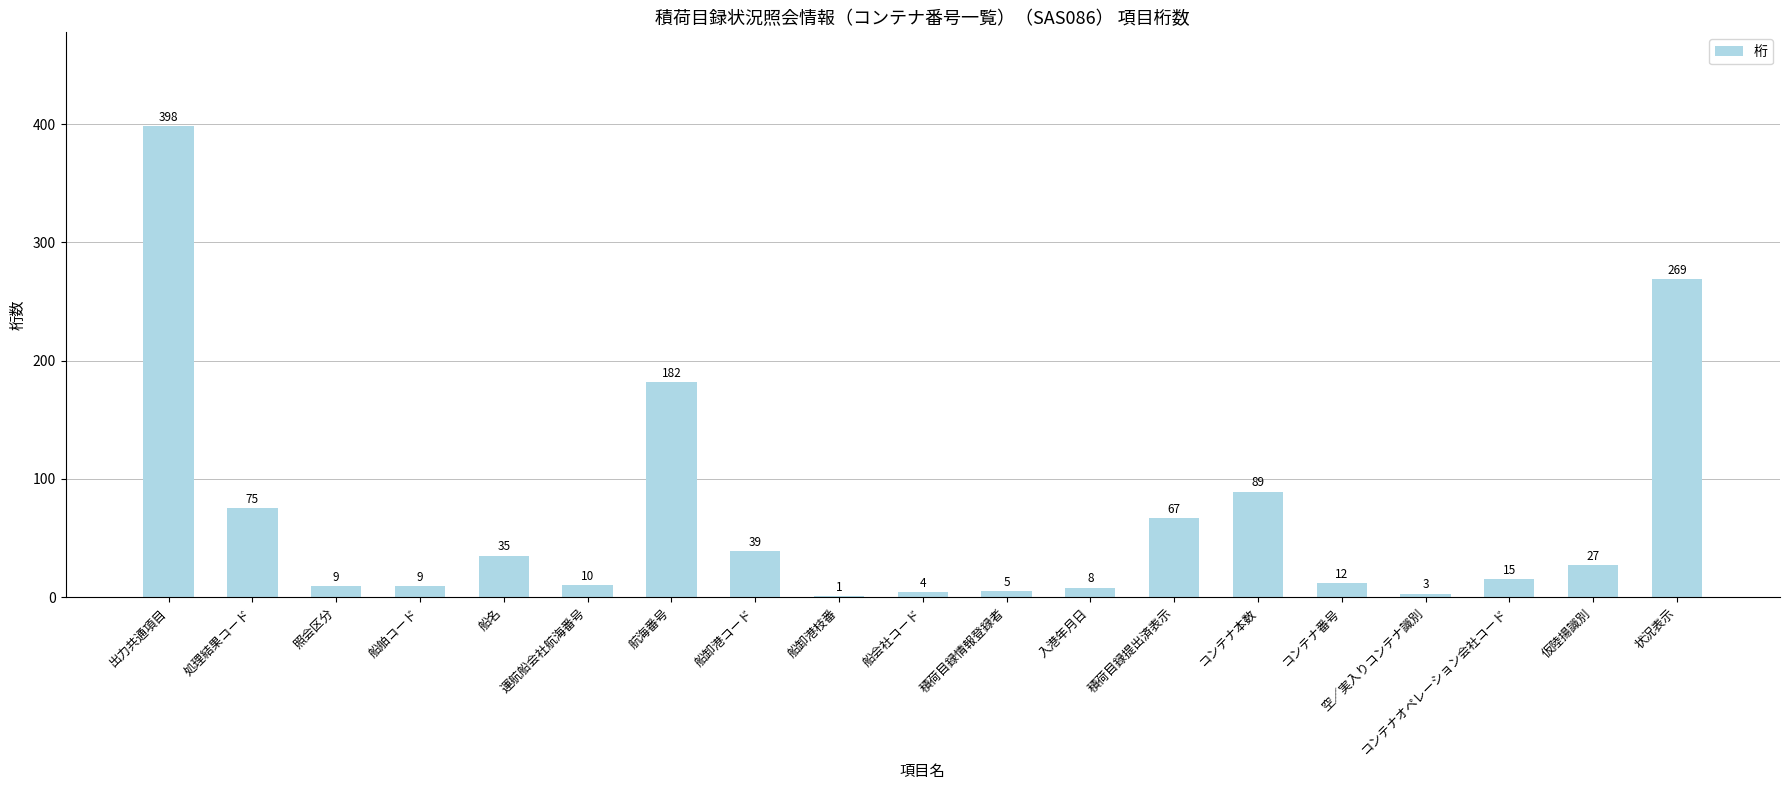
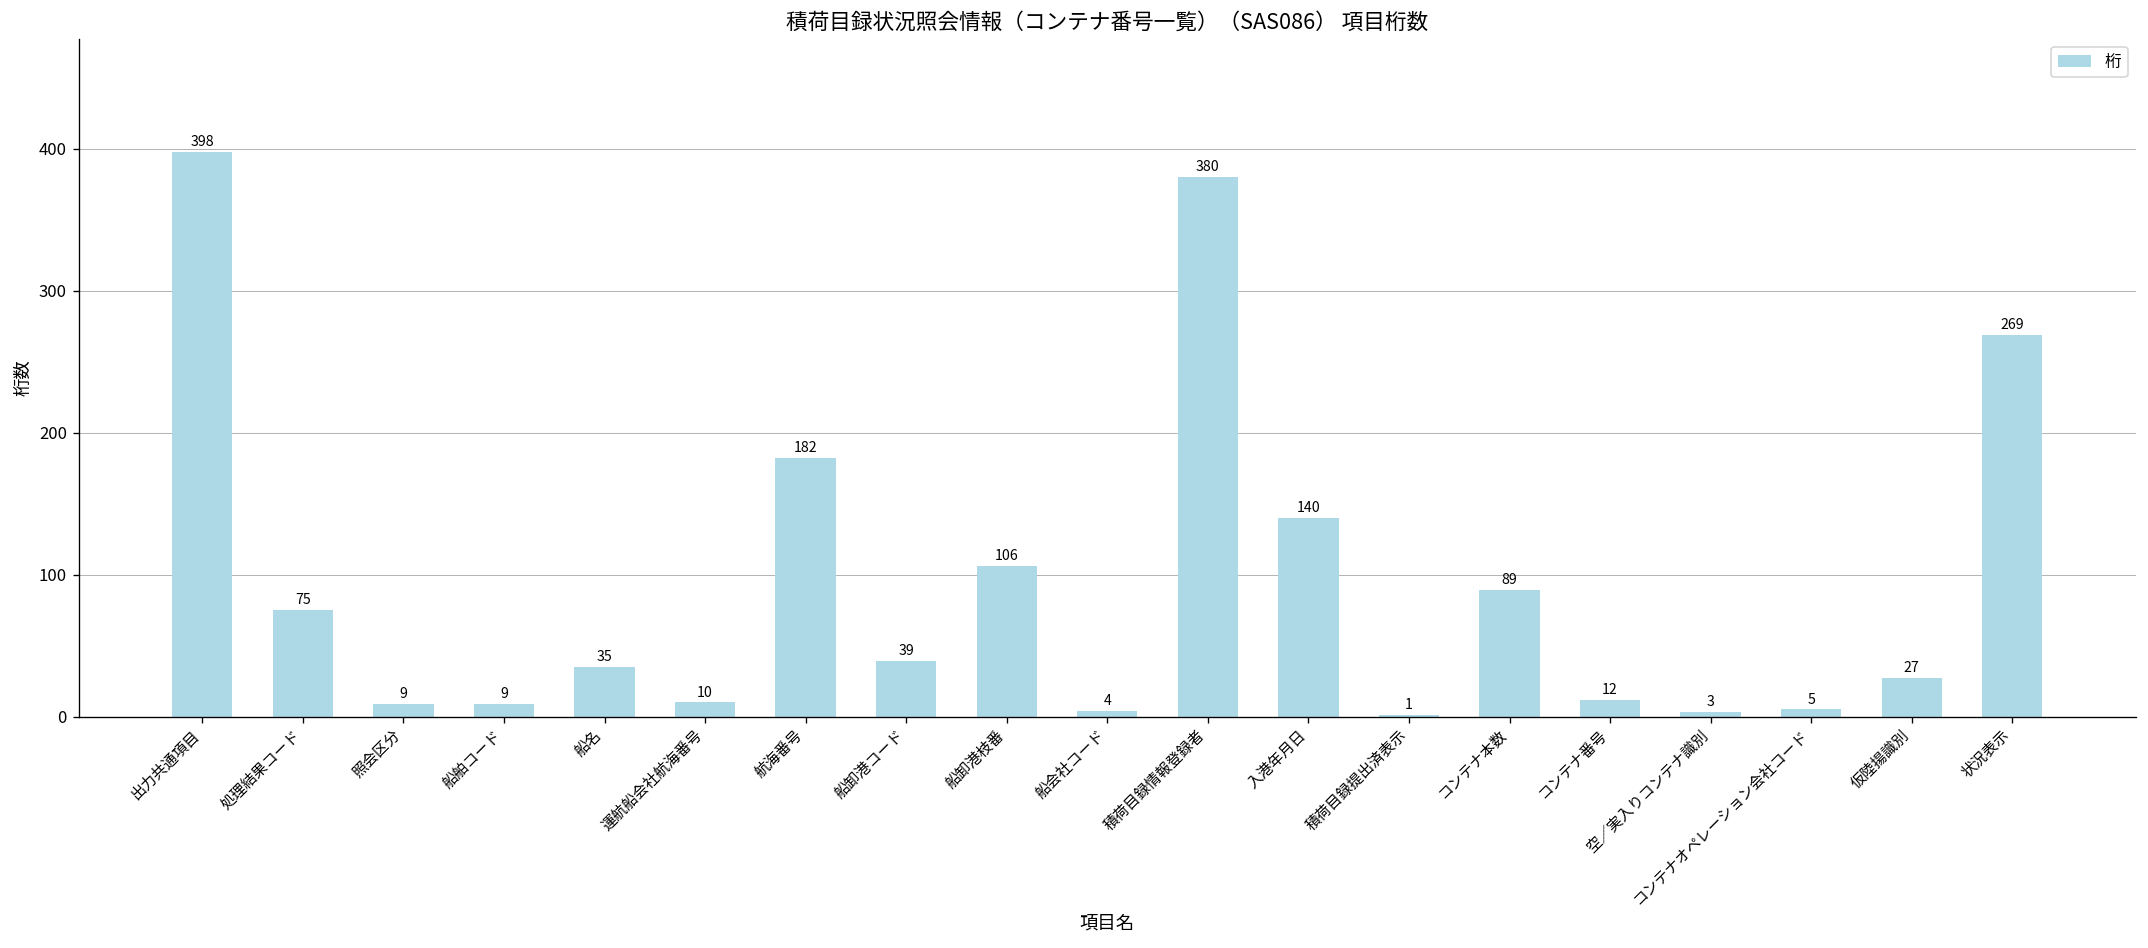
船卸港枝番: 1 -> 106
積荷目録情報登録者: 5 -> 380
入港年月日: 8 -> 140
積荷目録提出済表示: 67 -> 1
コンテナオペレーション会社コード: 15 -> 5
